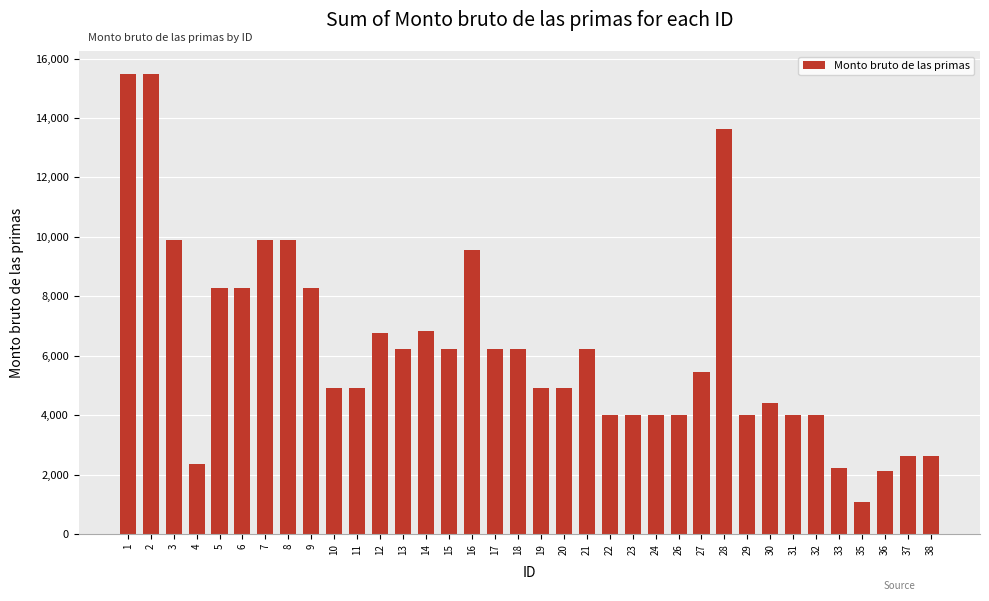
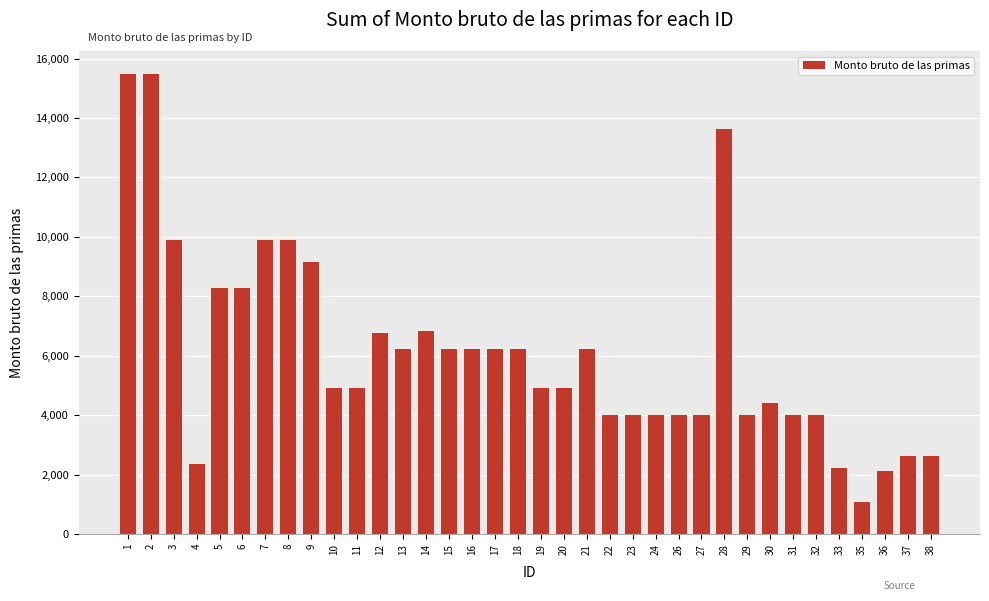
9: 8,300 -> 9,200
16: 9,600 -> 6,200
27: 5,500 -> 4,000
